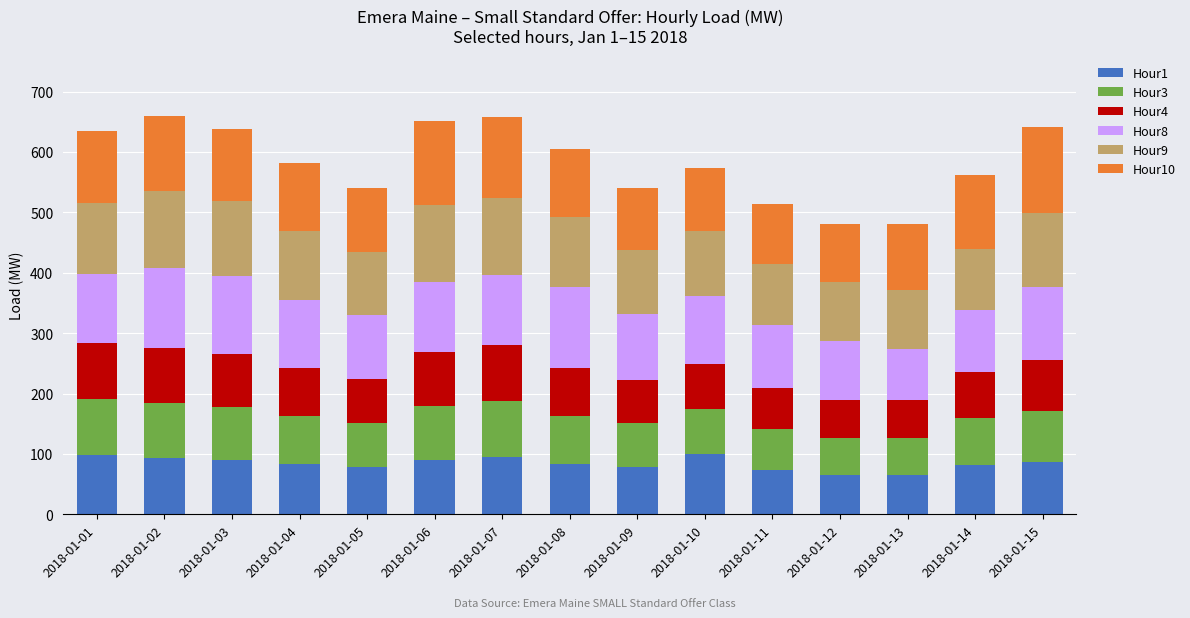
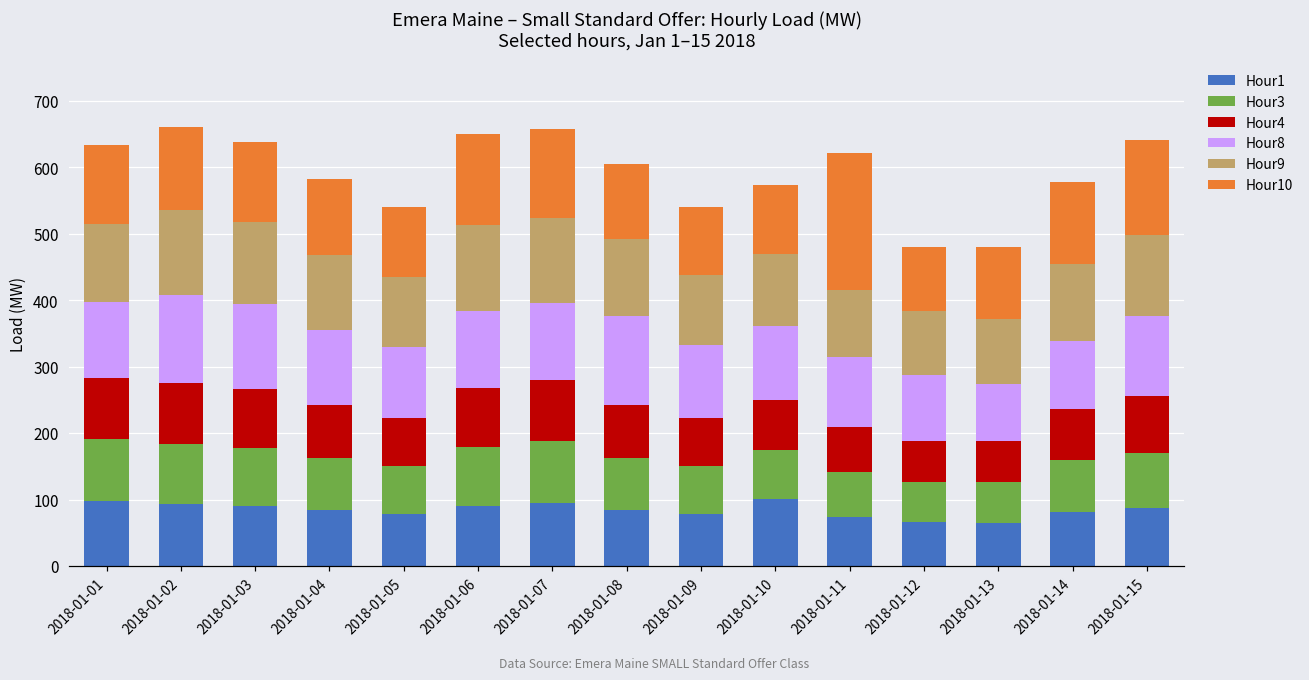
Hour10, 2018-01-11: 100 -> 210
Hour9, 2018-01-14: 100 -> 120
